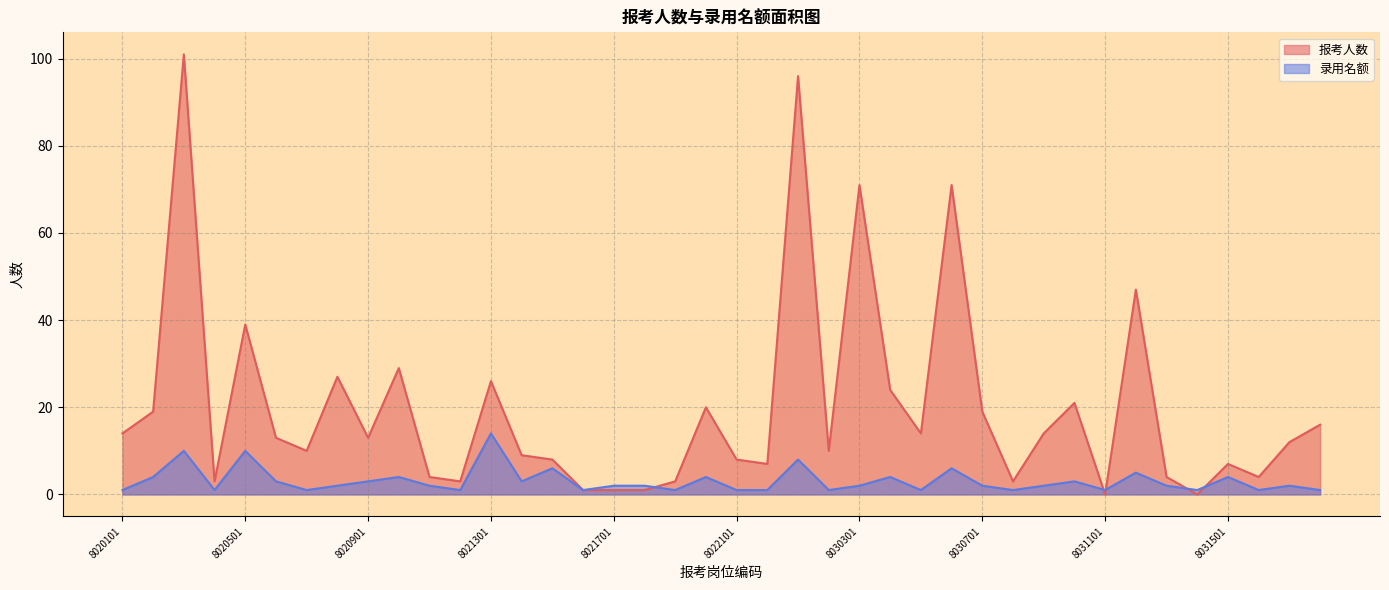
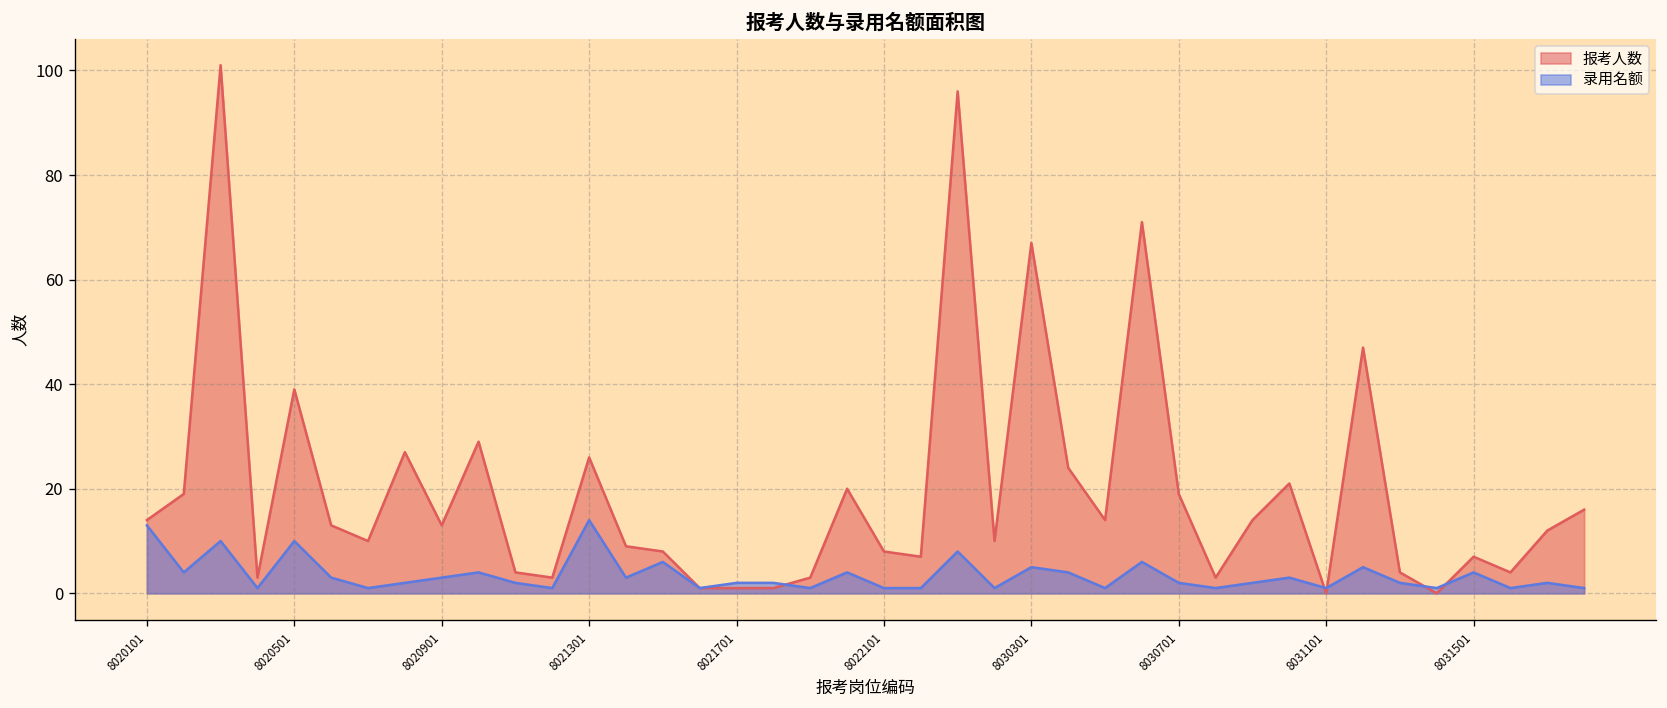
录用名额, 8020101: 1 -> 13
报考人数, 8030301: 71 -> 67
录用名额, 8030301: 2 -> 5
